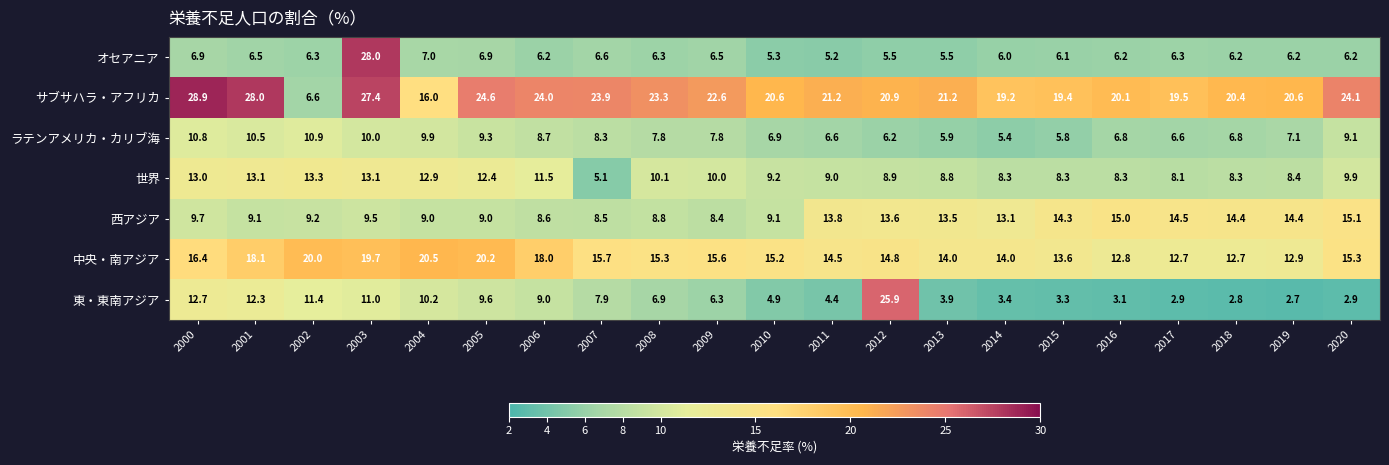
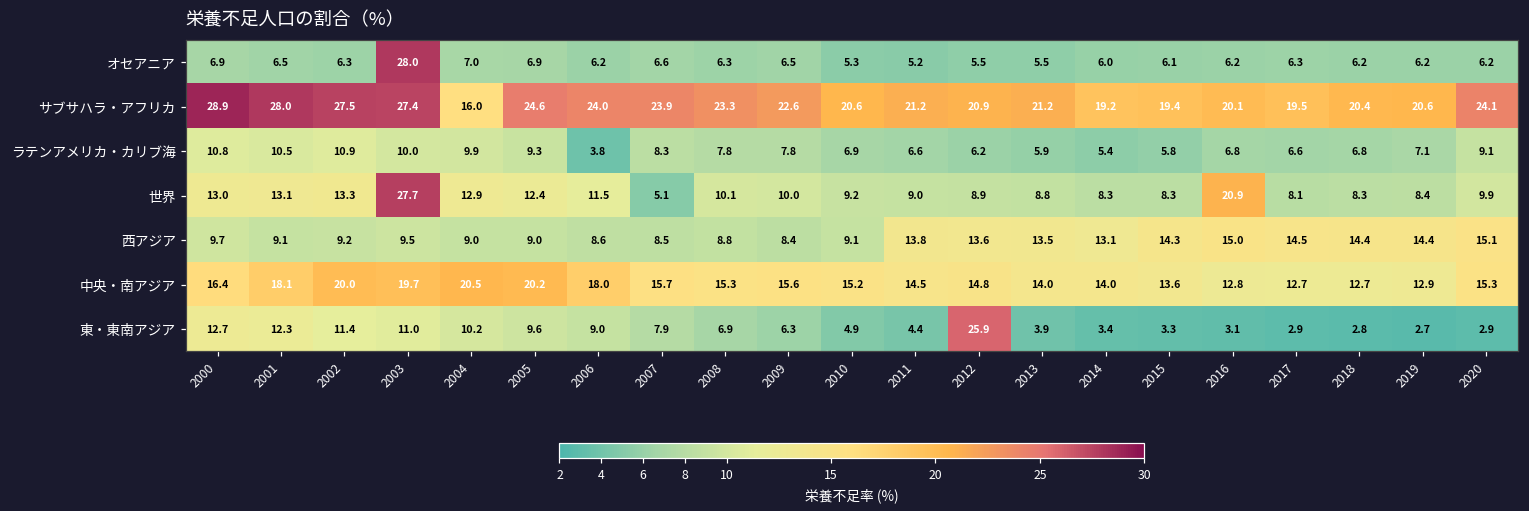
サブサハラ・アフリカ, 2002: 6.6 -> 27.5
ラテンアメリカ・カリブ海, 2006: 8.7 -> 3.8
世界, 2003: 13.1 -> 27.7
世界, 2016: 8.3 -> 20.9
